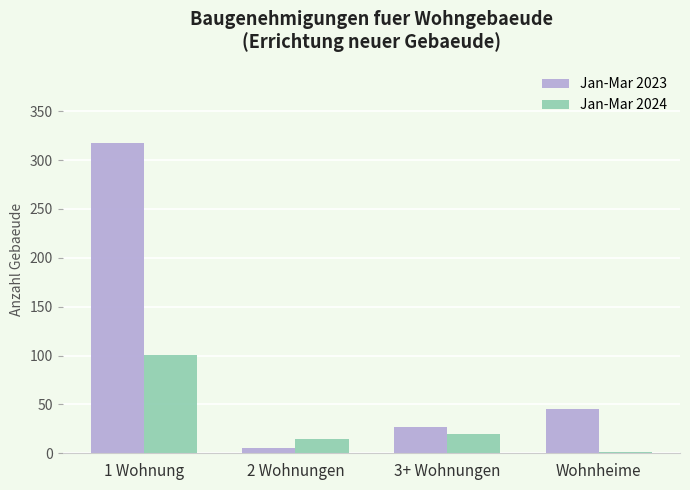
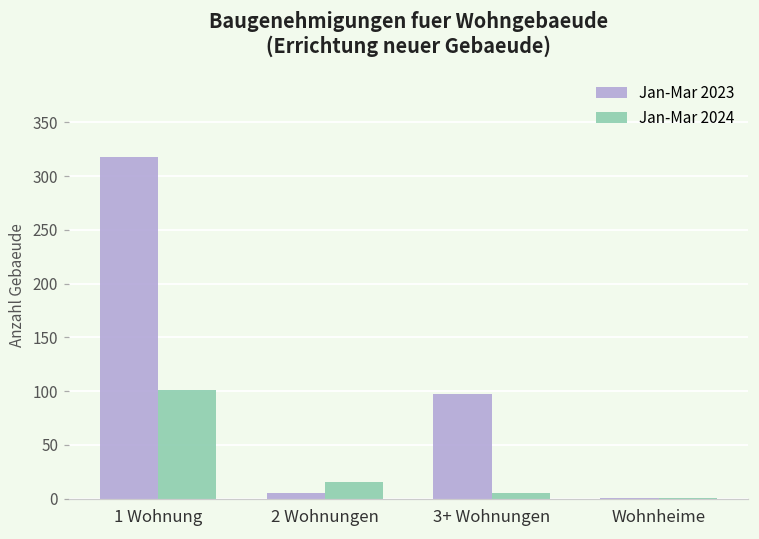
Jan-Mar 2023, 3+ Wohnungen: 30 -> 100
Jan-Mar 2024, 3+ Wohnungen: 20 -> 10
Jan-Mar 2023, Wohnheime: 50 -> 0
